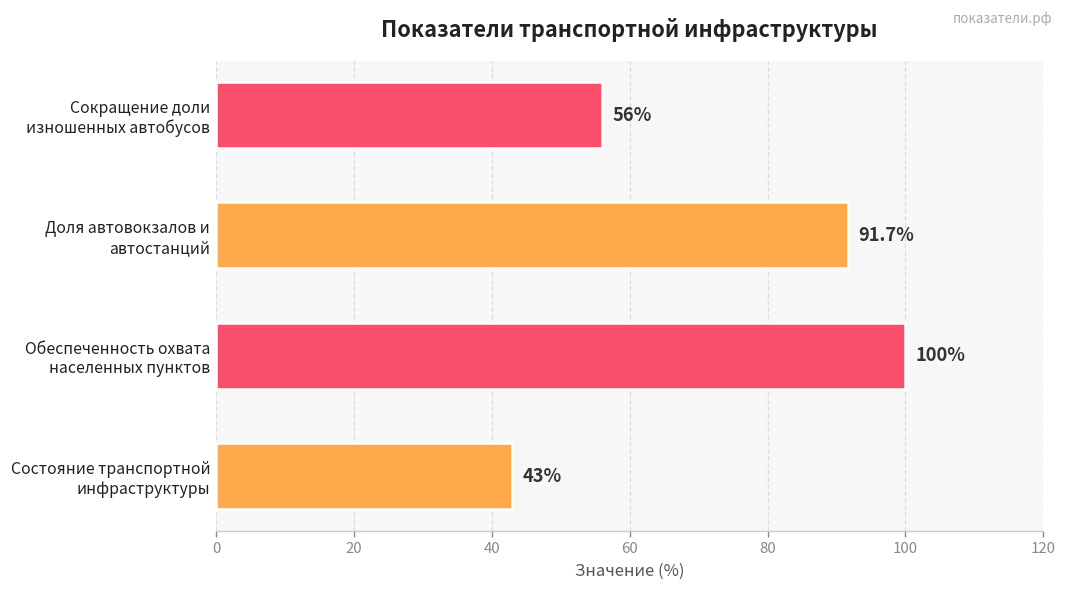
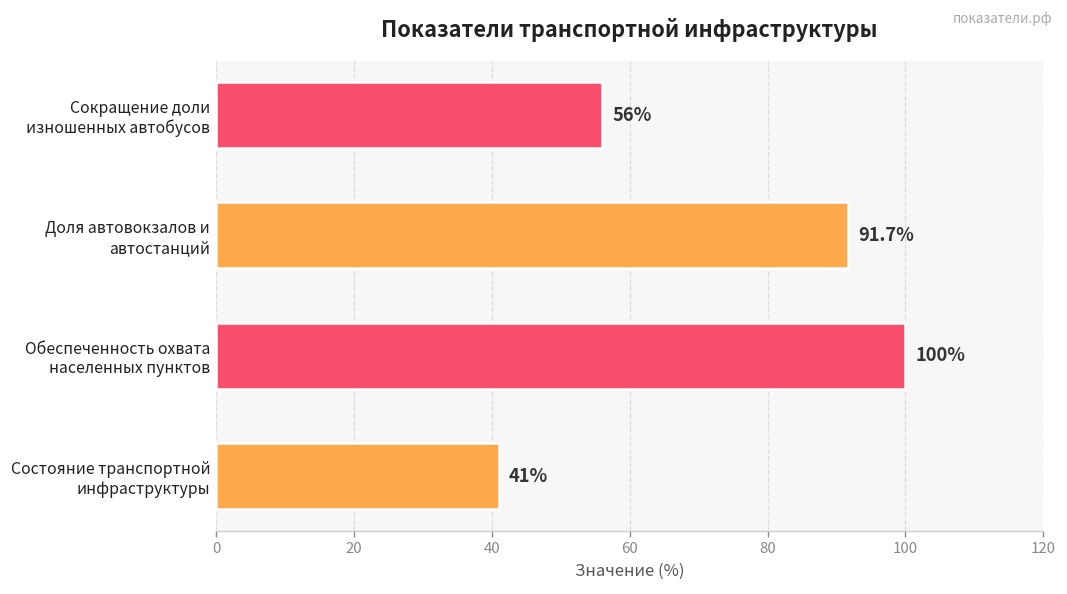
Состояние транспортной инфраструктуры: 43% -> 41%
